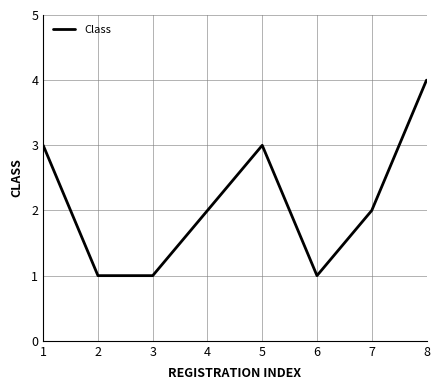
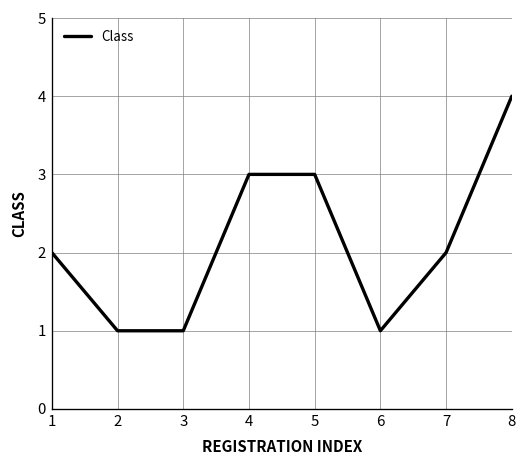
1: 3 -> 2
4: 2 -> 3
